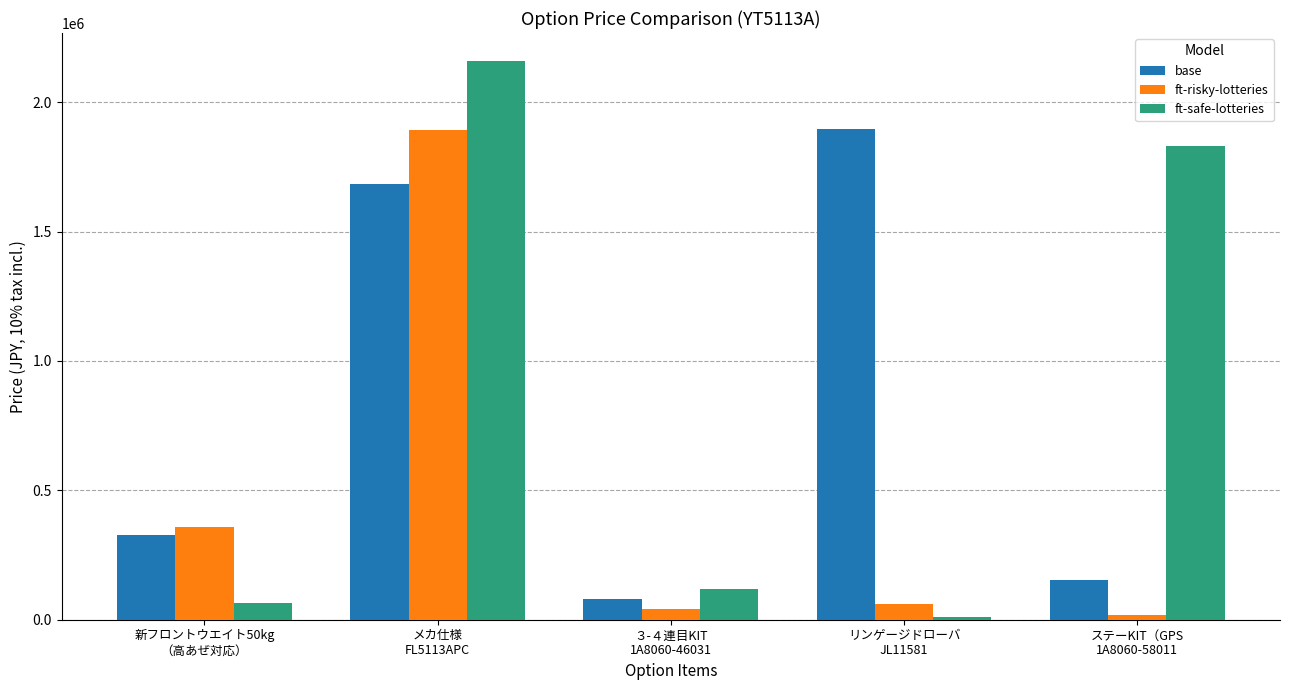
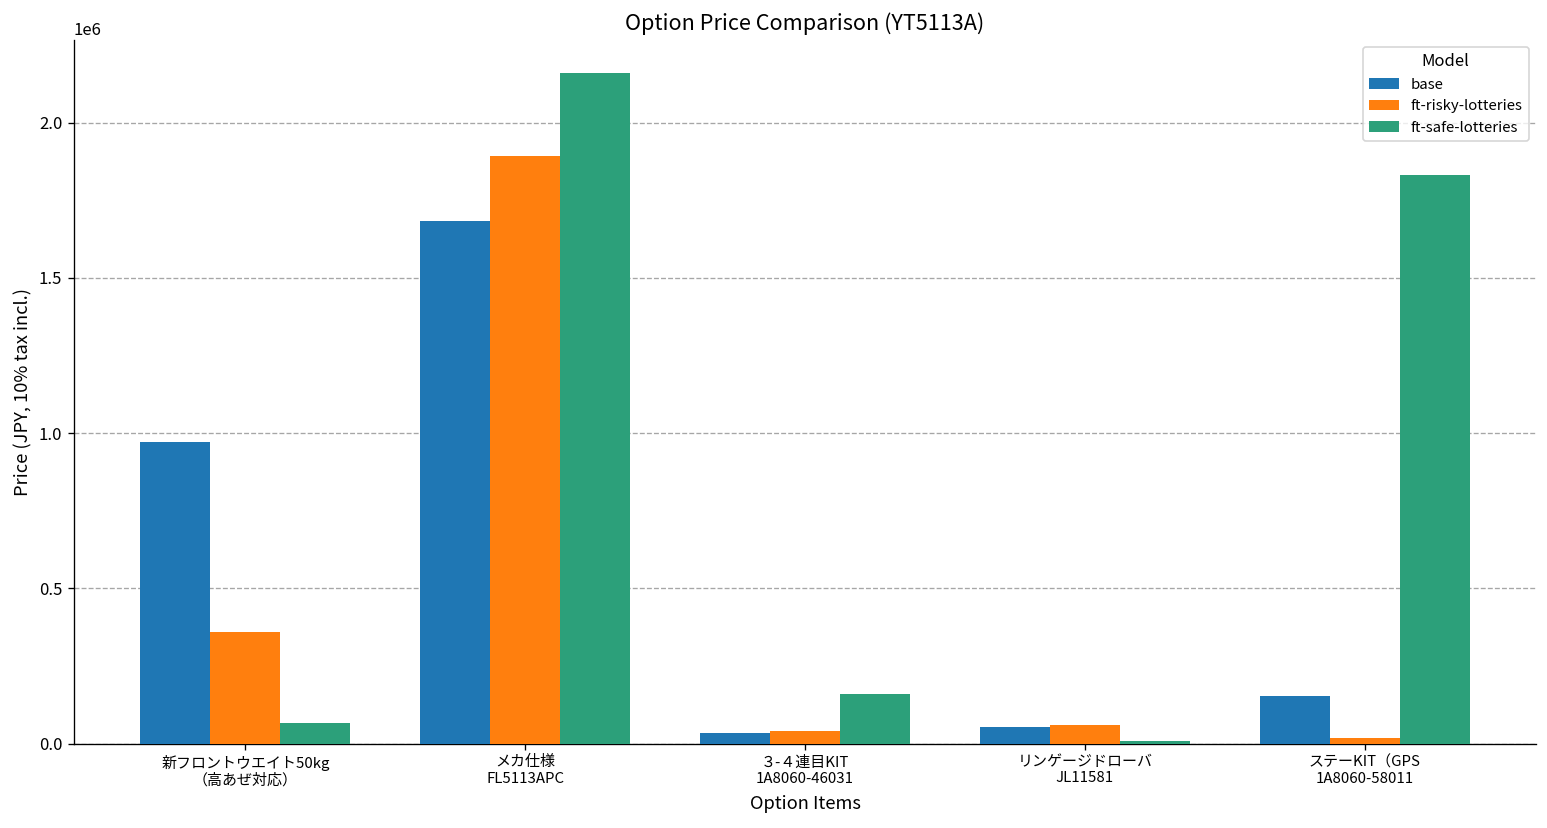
base, 新フロントウエイト50kg （高あぜ対応）: 330000 -> 970000
base, ３-４連目KIT 1A8060-46031: 80000 -> 40000
ft-safe-lotteries, ３-４連目KIT 1A8060-46031: 120000 -> 160000
base, リンゲージドローバ JL11581: 1900000 -> 50000
